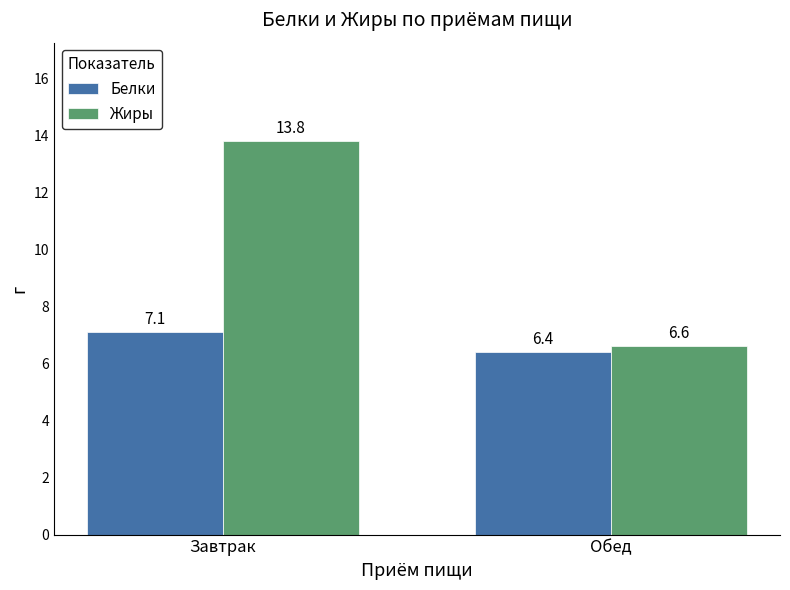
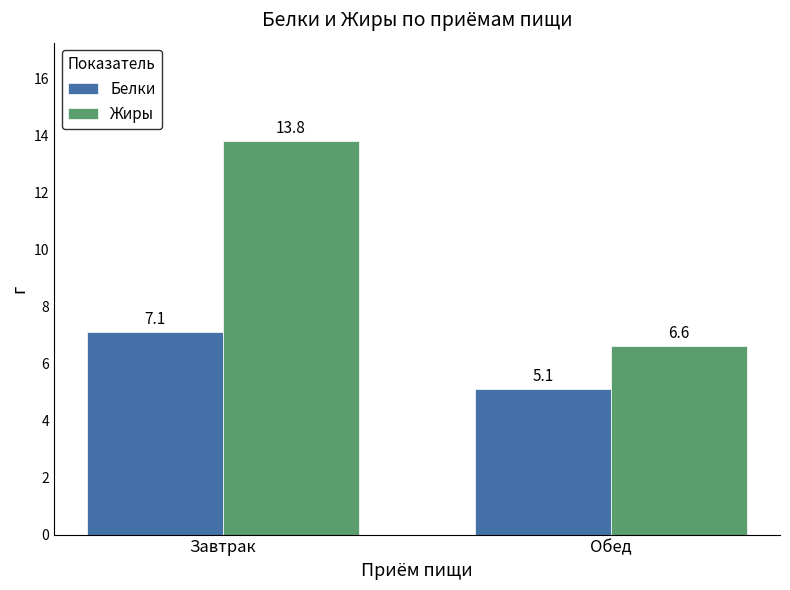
Белки, Обед: 6.4 -> 5.1
